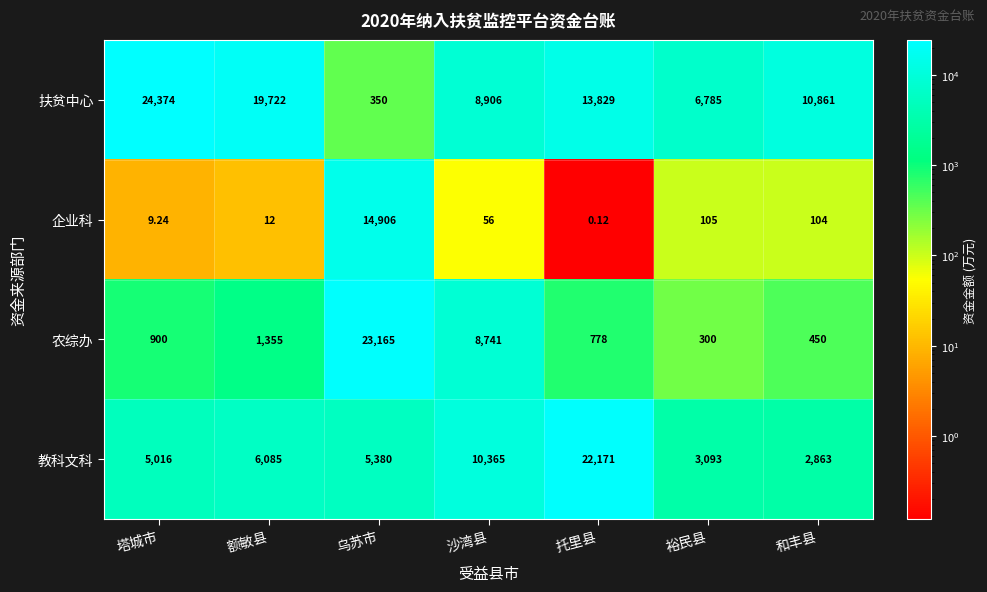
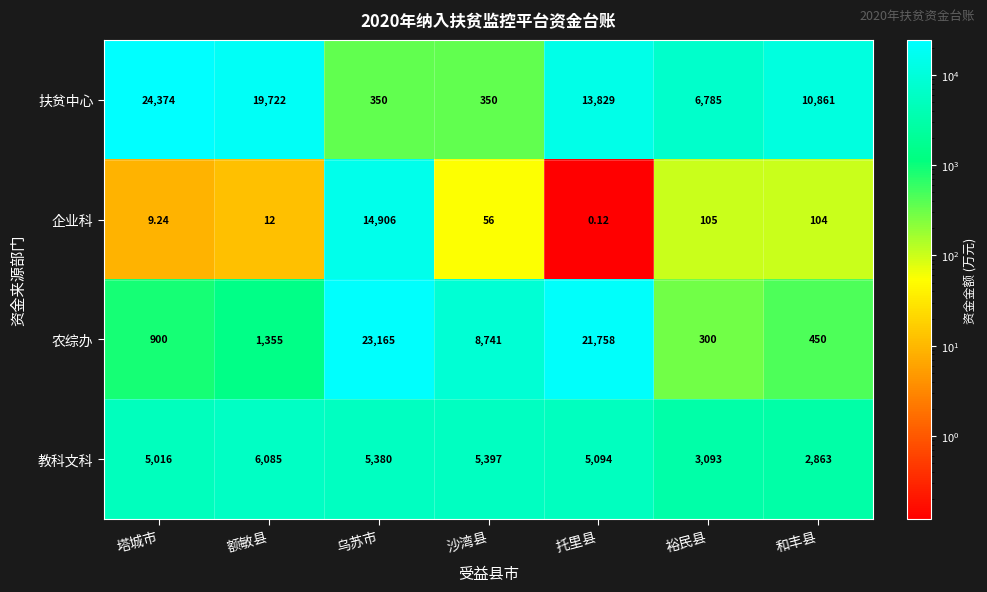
扶贫中心, 沙湾县: 8,906 -> 350
农综办, 托里县: 778 -> 21,758
教科文科, 沙湾县: 10,365 -> 5,397
教科文科, 托里县: 22,171 -> 5,094
